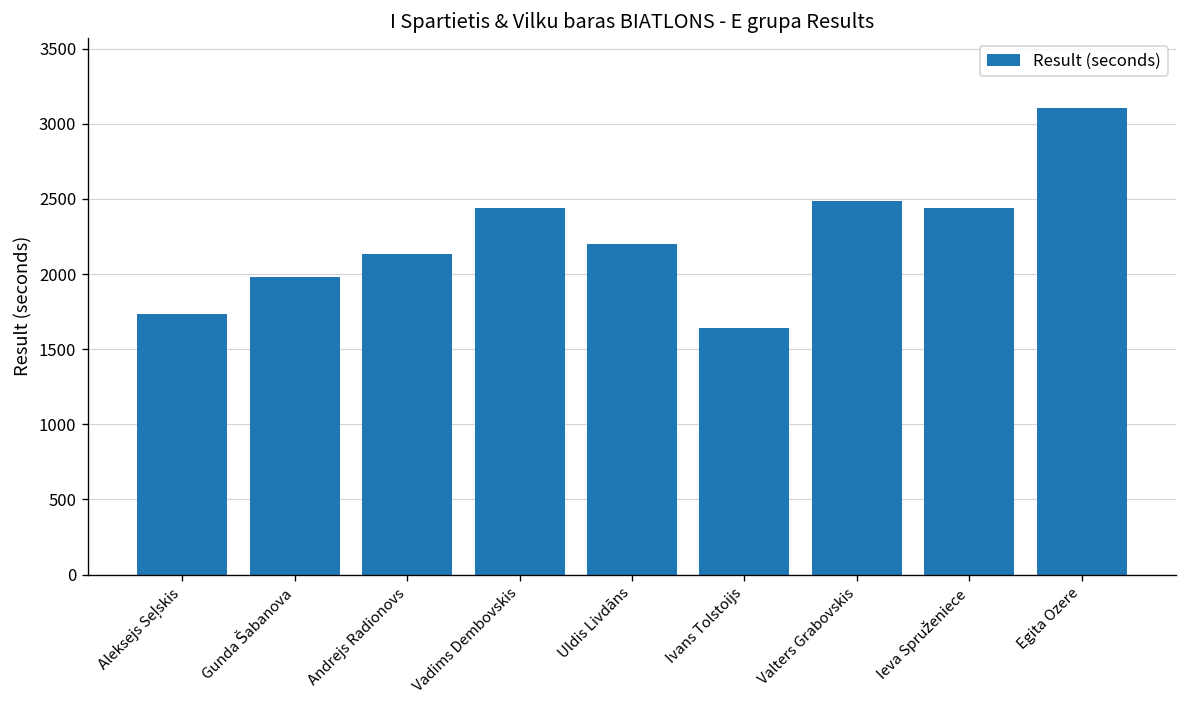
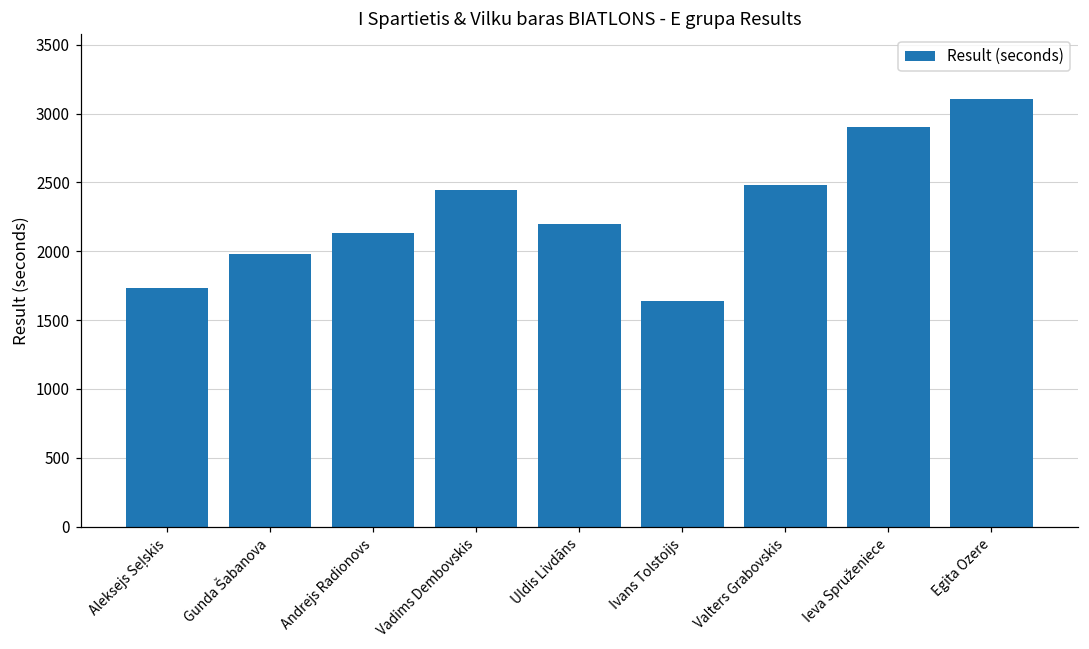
Ieva Spruženiece: 2440 -> 2900
